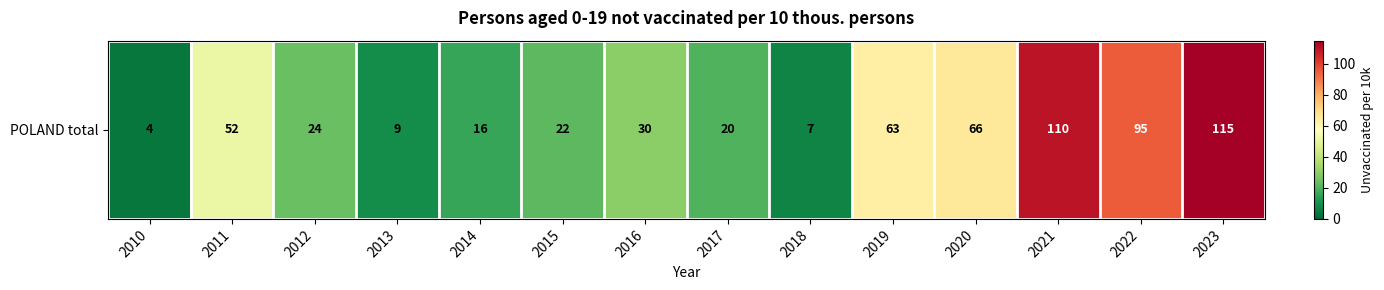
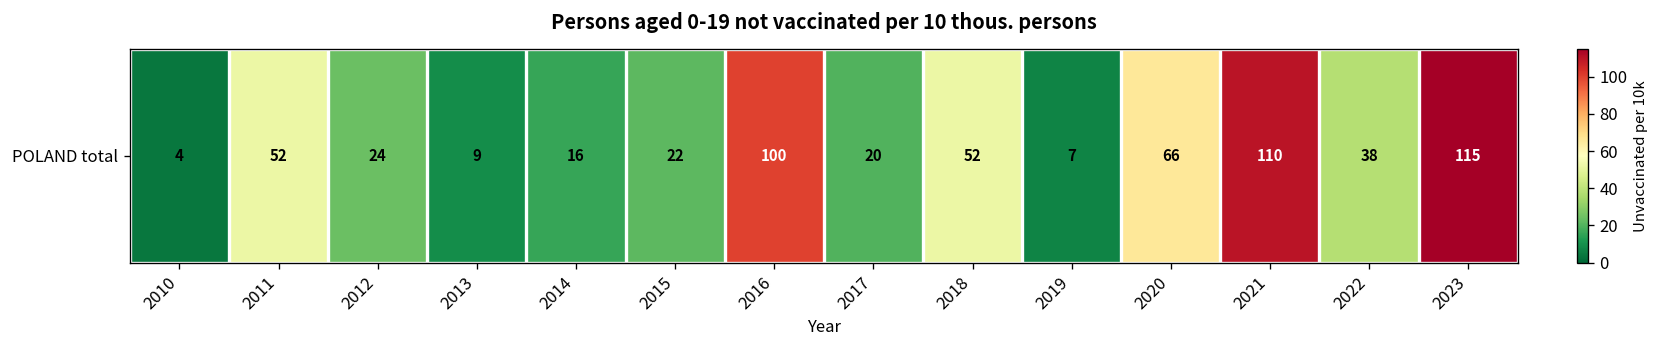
POLAND total, 2016: 30 -> 100
POLAND total, 2018: 7 -> 52
POLAND total, 2019: 63 -> 7
POLAND total, 2022: 95 -> 38
